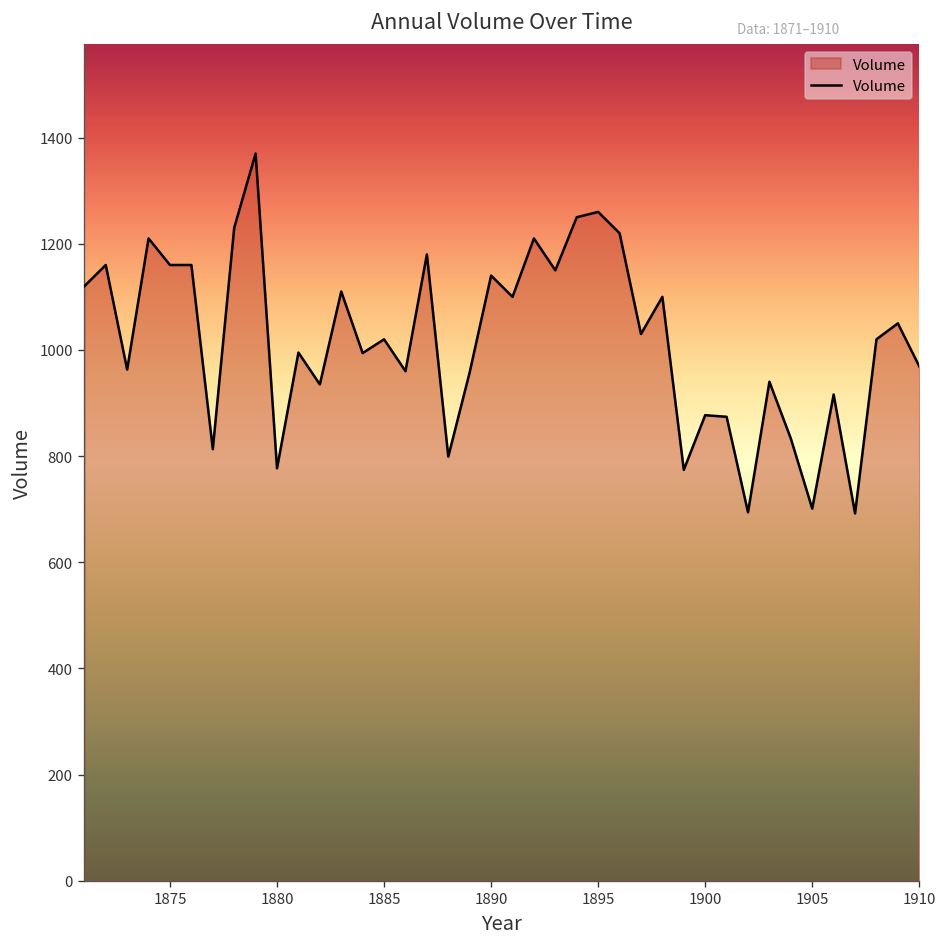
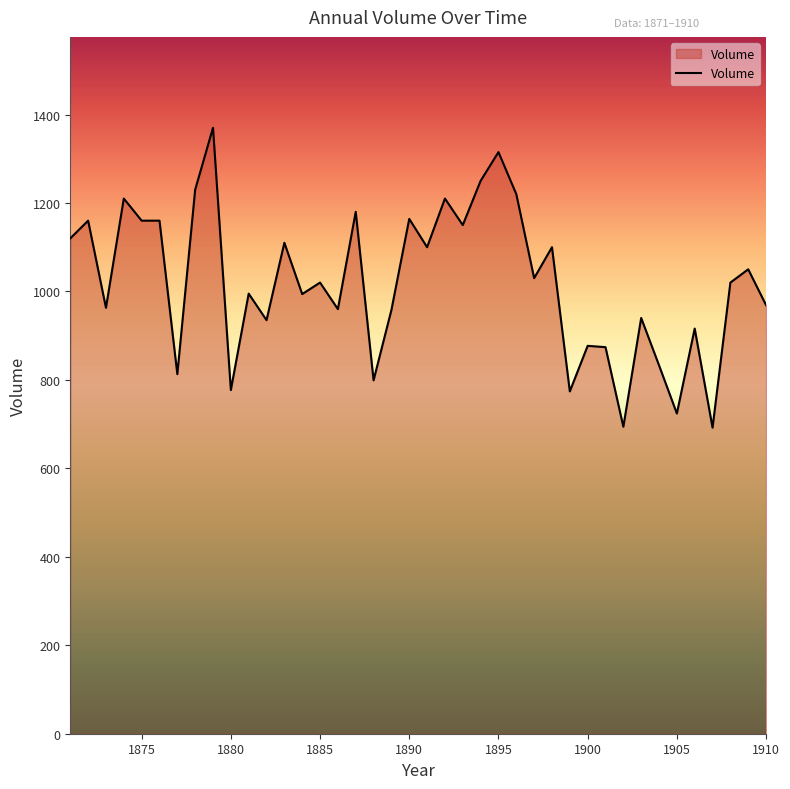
1890: 1140 -> 1160
1895: 1260 -> 1320
1905: 700 -> 720
